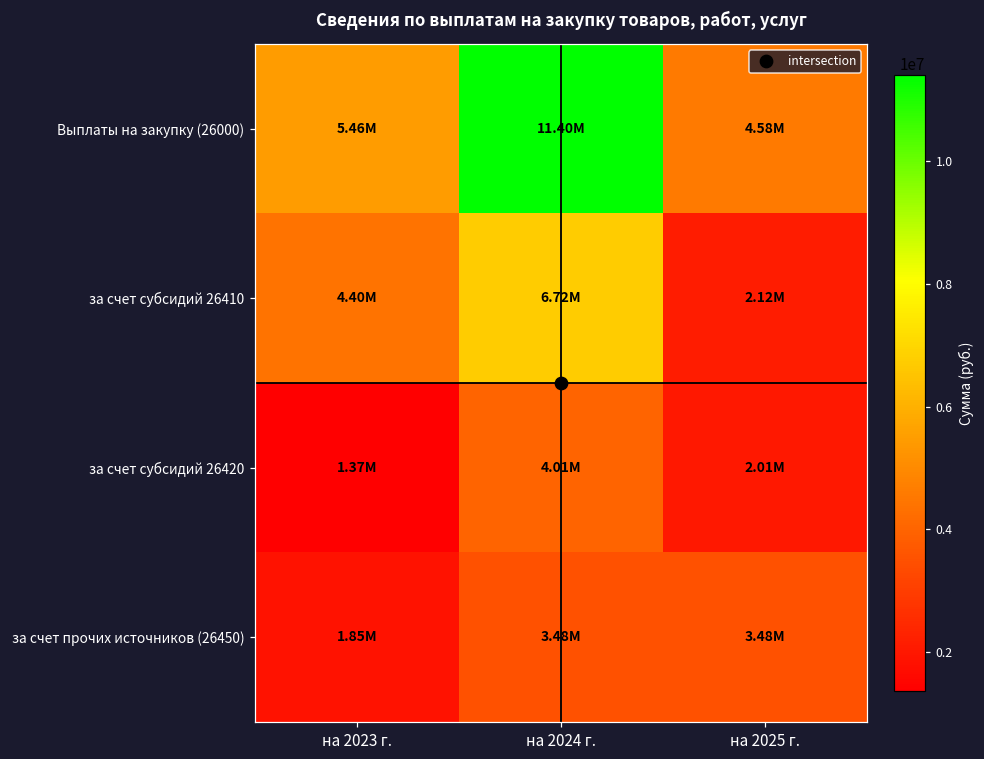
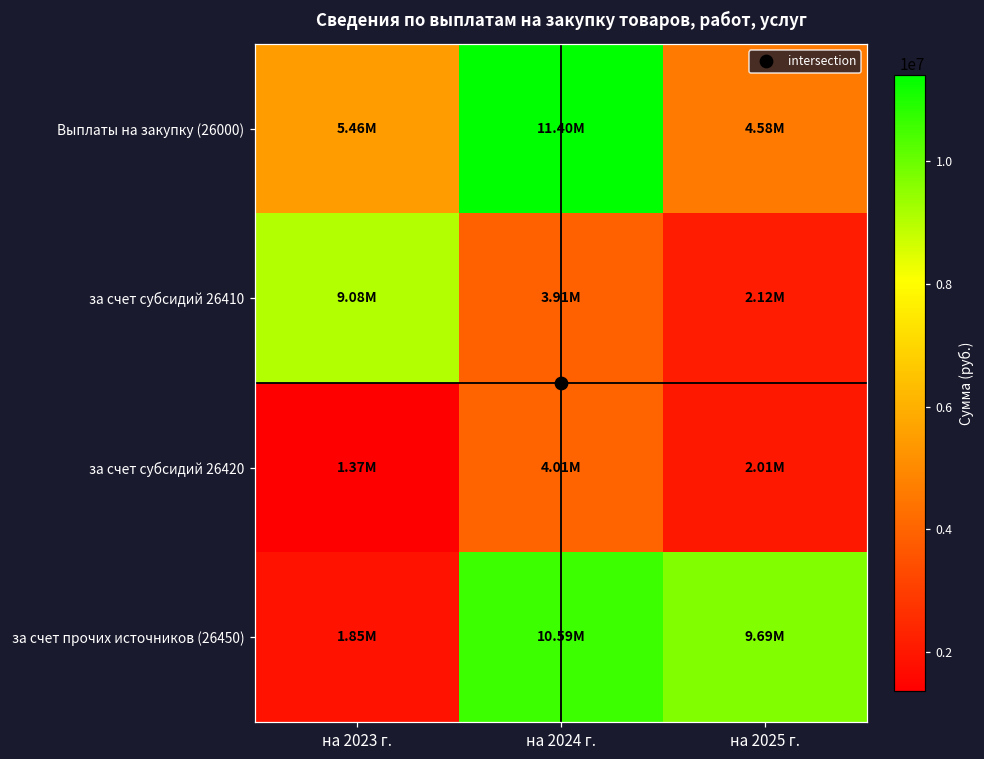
за счет субсидий 26410, на 2023 г.: 4.40M -> 9.08M
за счет субсидий 26410, на 2024 г.: 6.72M -> 3.91M
за счет прочих источников (26450), на 2024 г.: 3.48M -> 10.59M
за счет прочих источников (26450), на 2025 г.: 3.48M -> 9.69M
